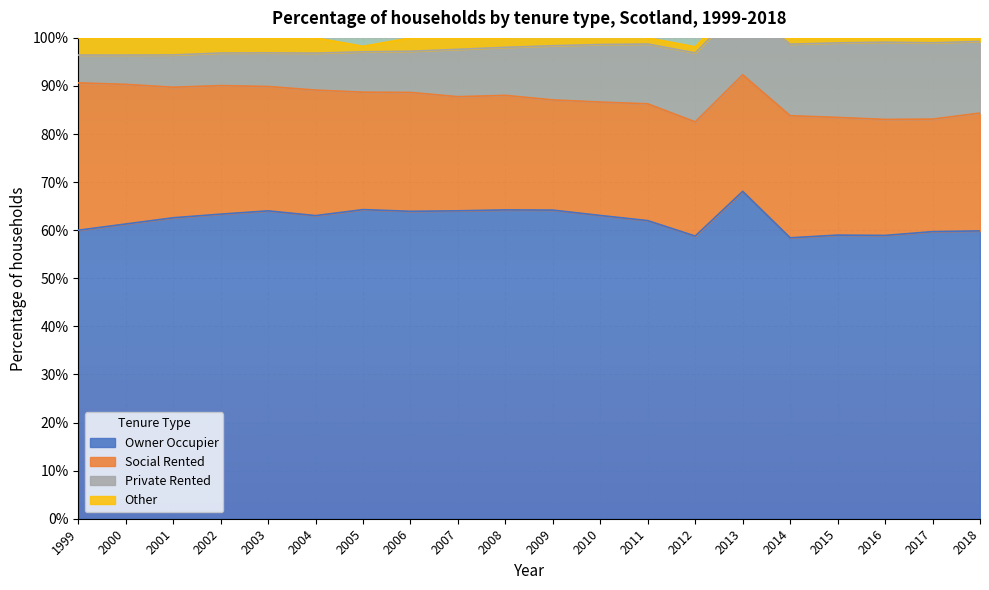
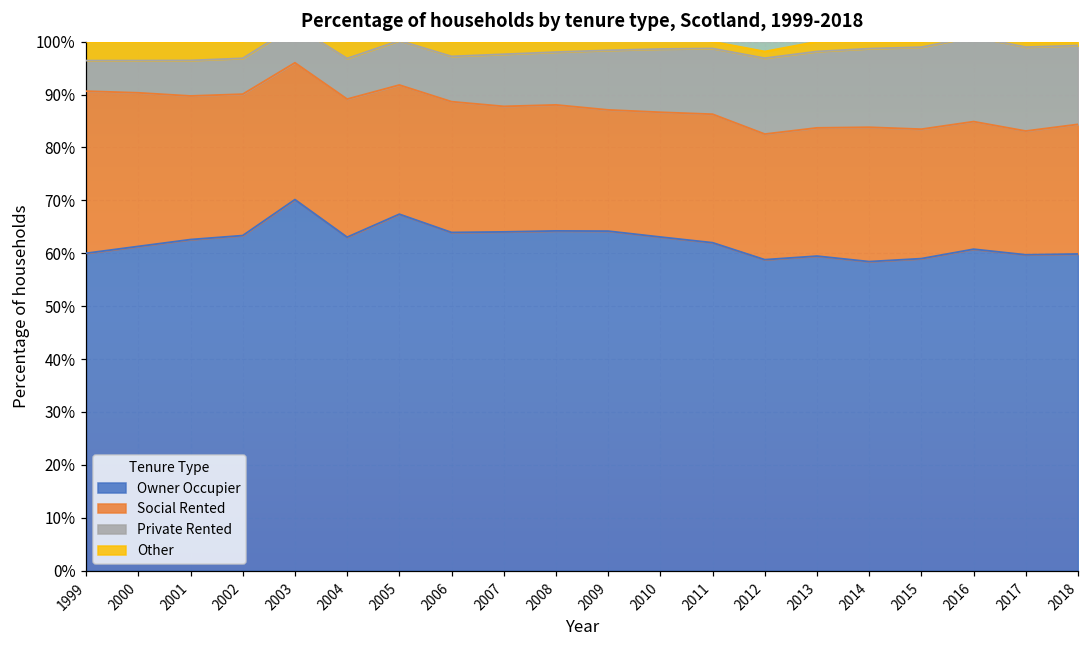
Owner Occupier, 2003: 64% -> 70%
Owner Occupier, 2005: 64% -> 67%
Owner Occupier, 2013: 68% -> 59%
Owner Occupier, 2016: 59% -> 61%
